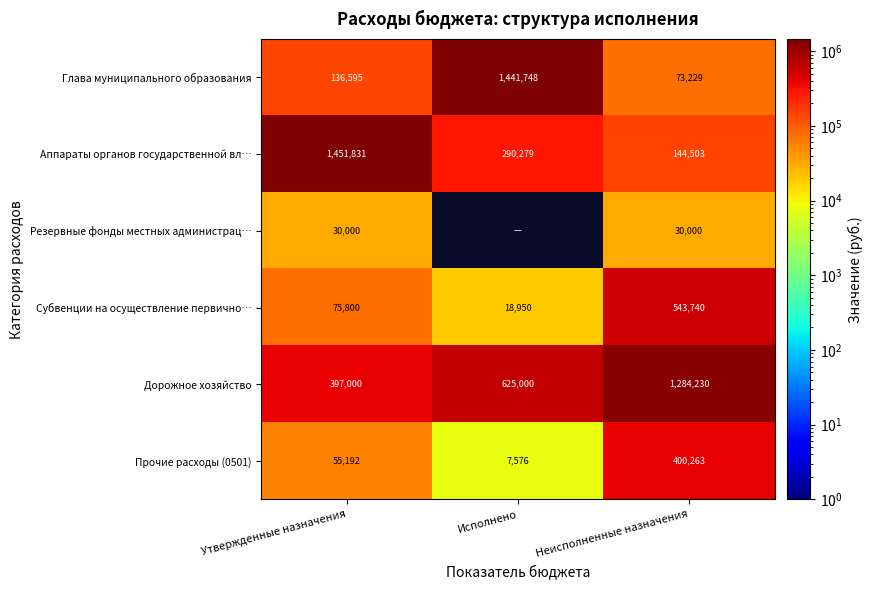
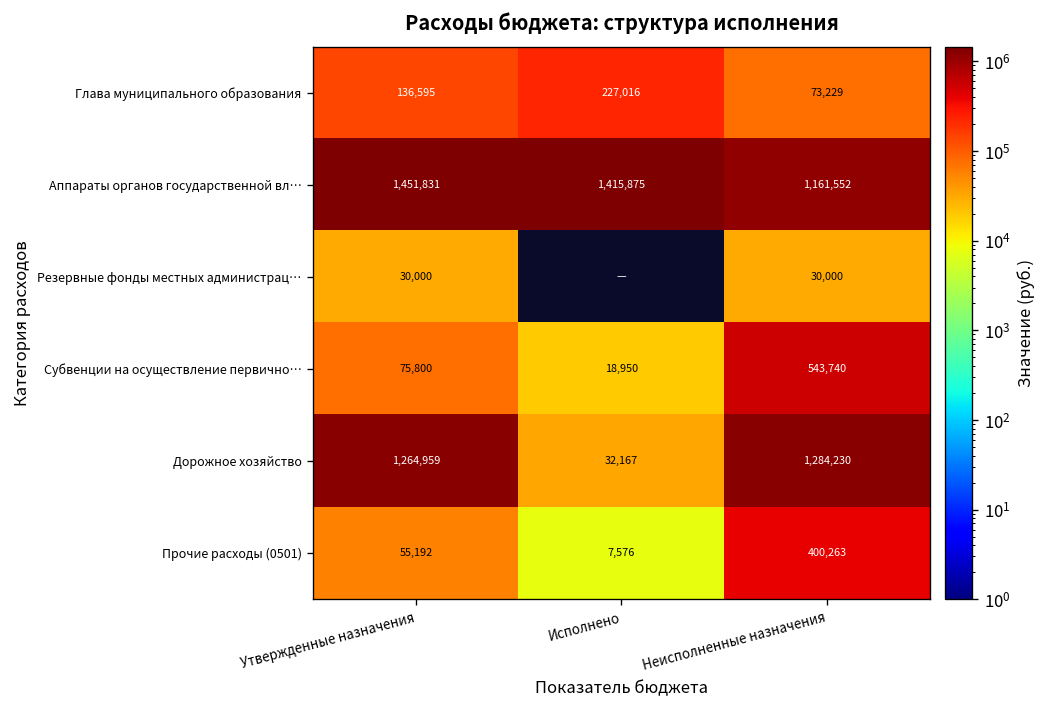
Глава муниципального образования, Исполнено: 1,441,748 -> 227,016
Аппараты органов государственной вл…, Исполнено: 290,279 -> 1,415,875
Аппараты органов государственной вл…, Неисполненные назначения: 144,503 -> 1,161,552
Дорожное хозяйство, Утвержденные назначения: 397,000 -> 1,264,959
Дорожное хозяйство, Исполнено: 625,000 -> 32,167
